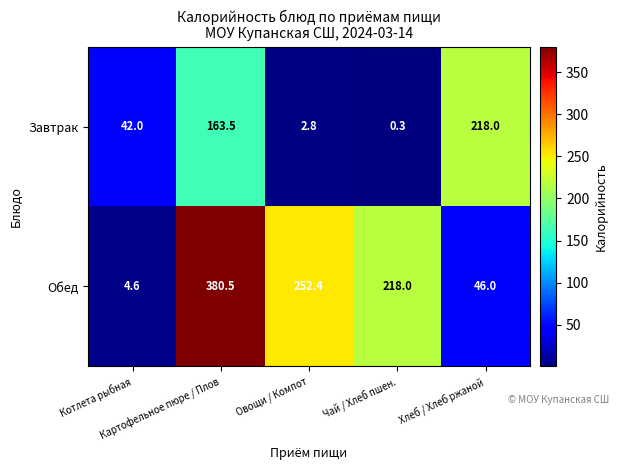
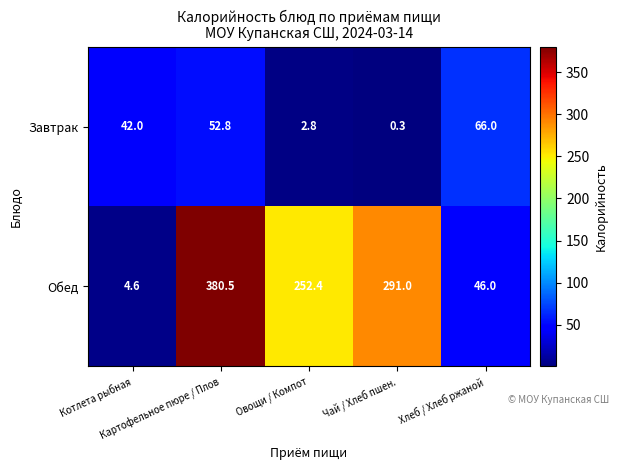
Завтрак, Картофельное пюре / Плов: 163.5 -> 52.8
Завтрак, Хлеб / Хлеб ржаной: 218.0 -> 66.0
Обед, Чай / Хлеб пшен.: 218.0 -> 291.0
